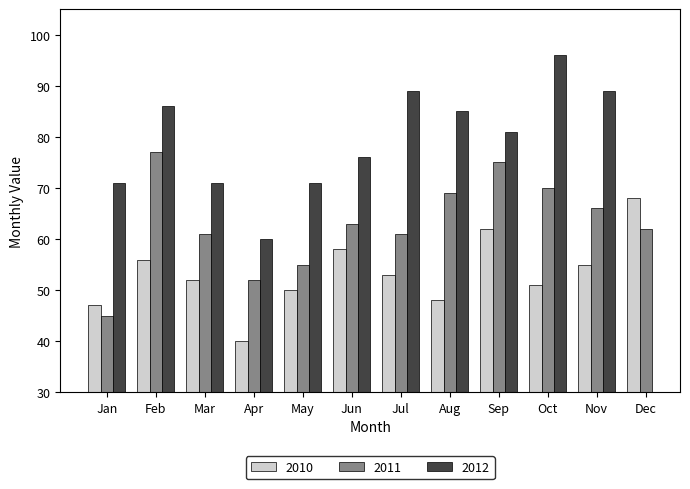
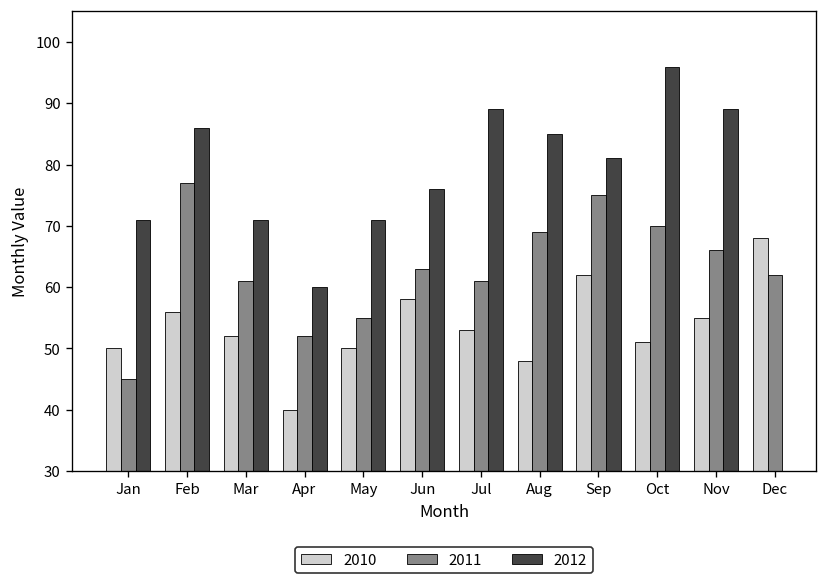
2010, Jan: 47 -> 50
